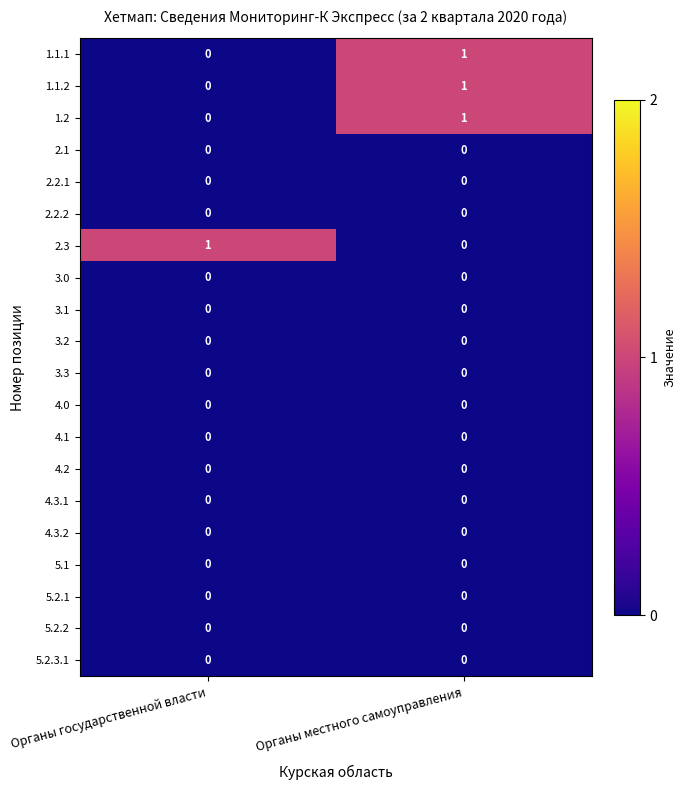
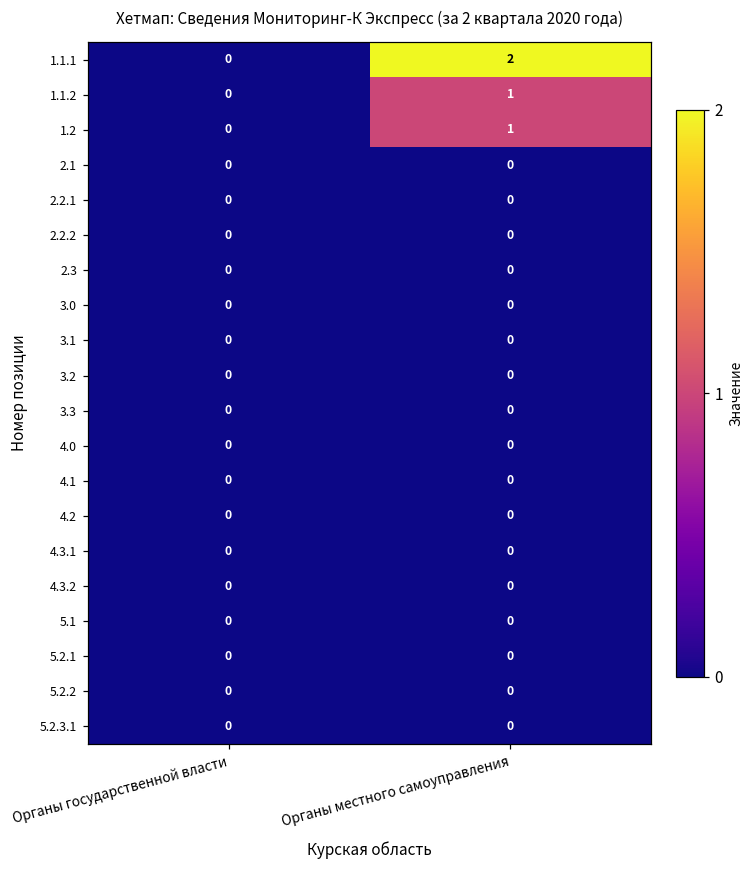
1.1.1, Органы местного самоуправления: 1 -> 2
2.3, Органы государственной власти: 1 -> 0
